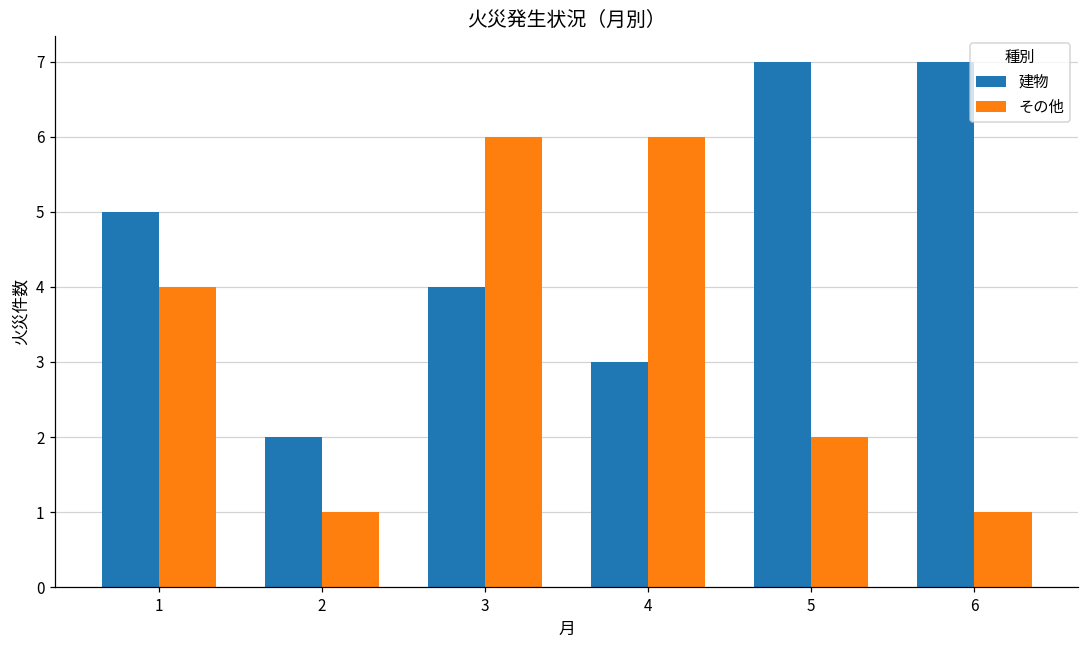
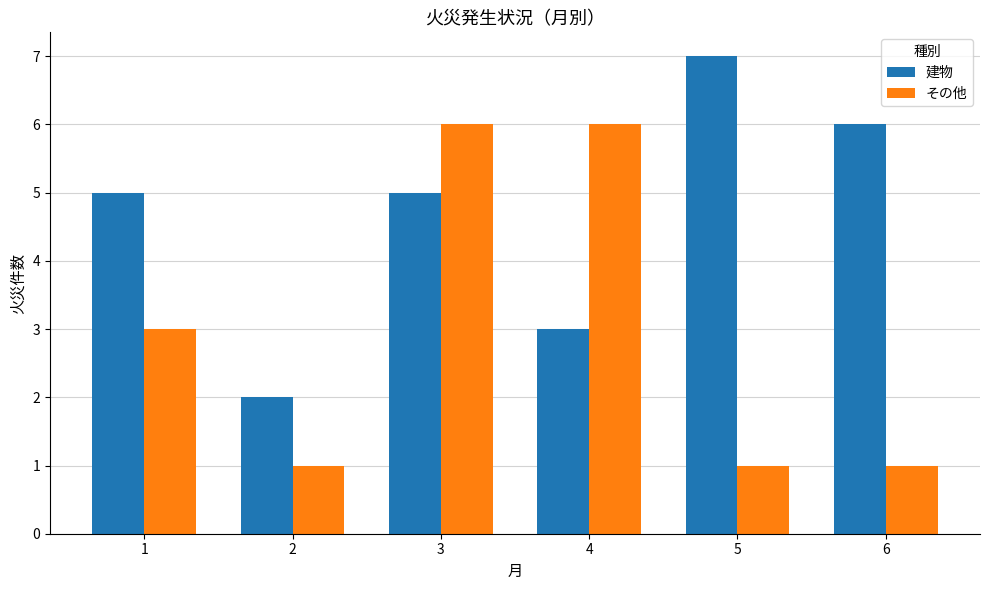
その他, 1: 4 -> 3
建物, 3: 4 -> 5
その他, 5: 2 -> 1
建物, 6: 7 -> 6
